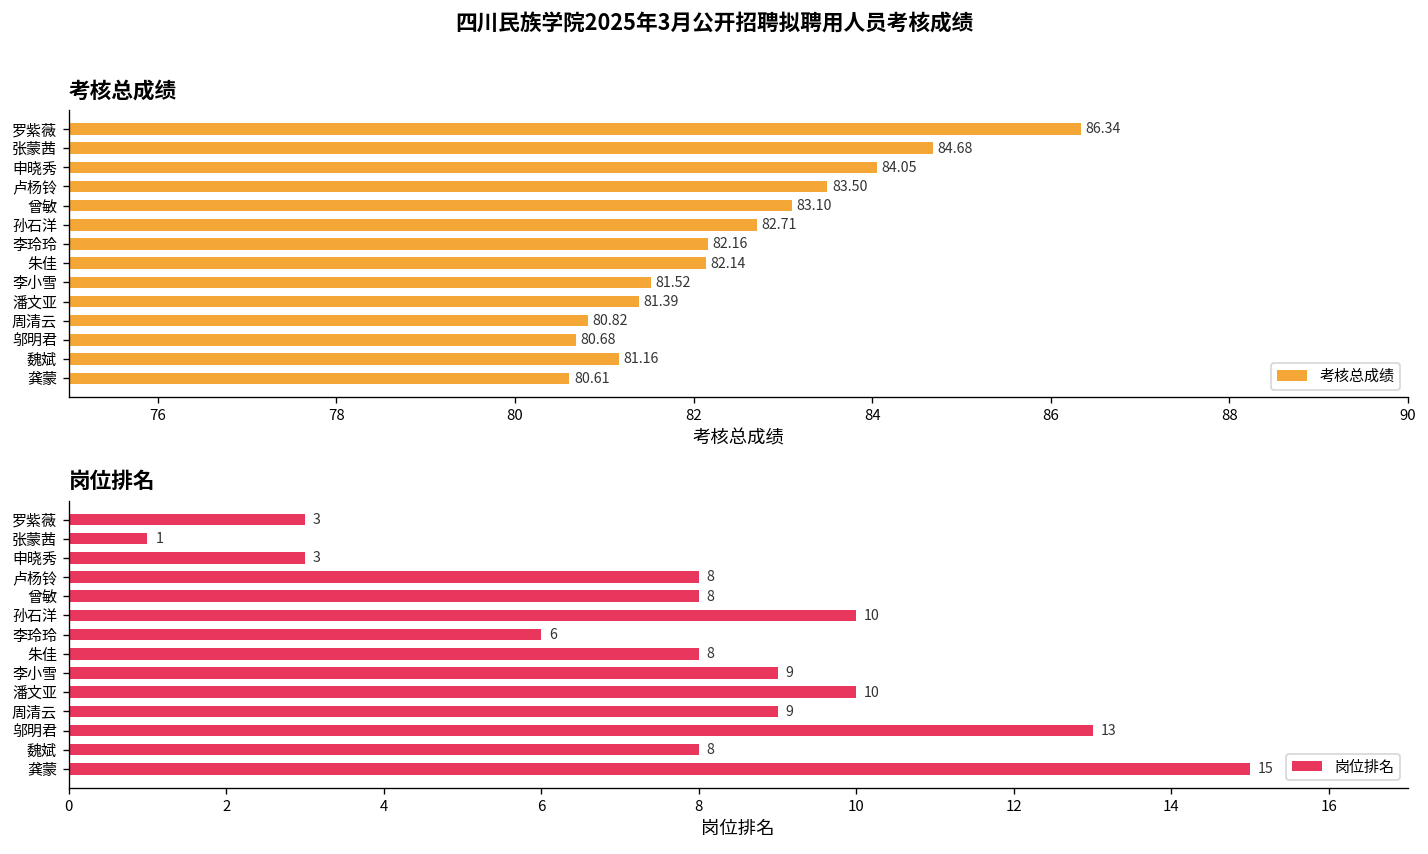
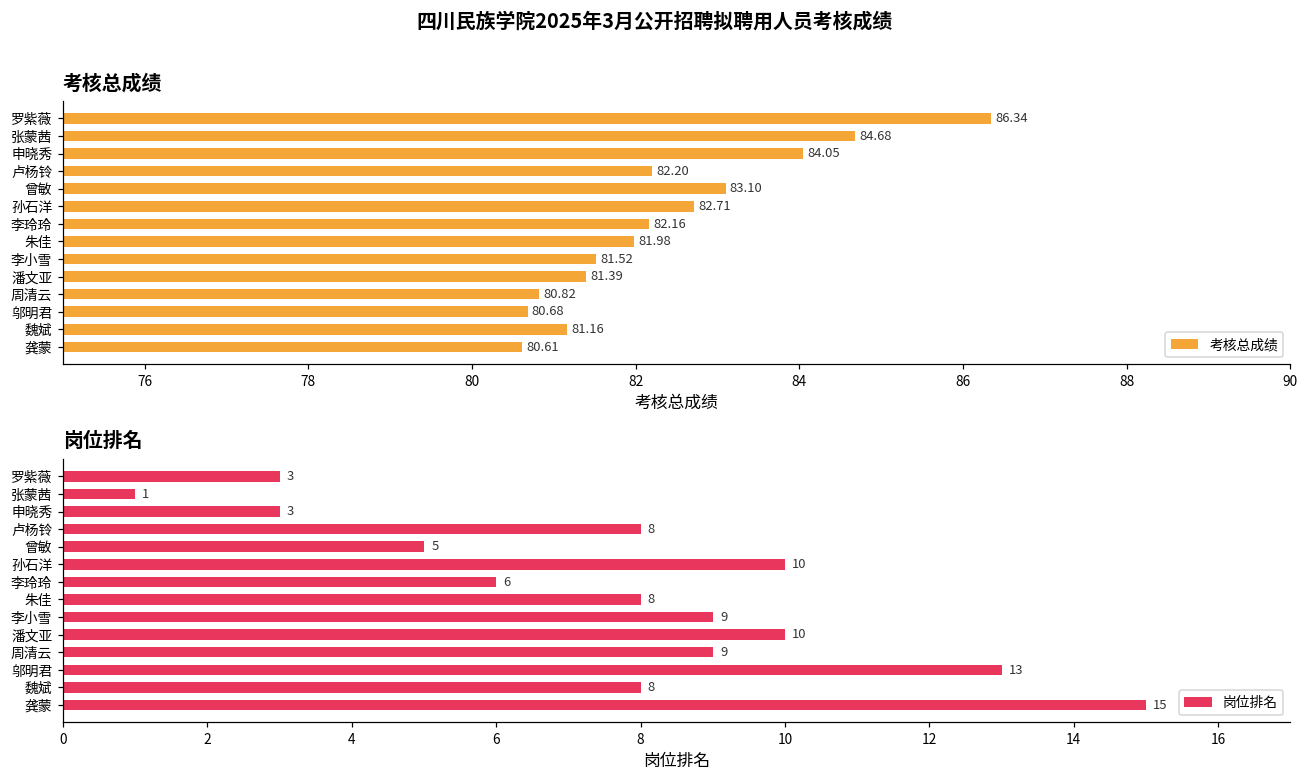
考核总成绩, 卢杨铃: 83.50 -> 82.20
考核总成绩, 朱佳: 82.14 -> 81.98
岗位排名, 曾敏: 8 -> 5
